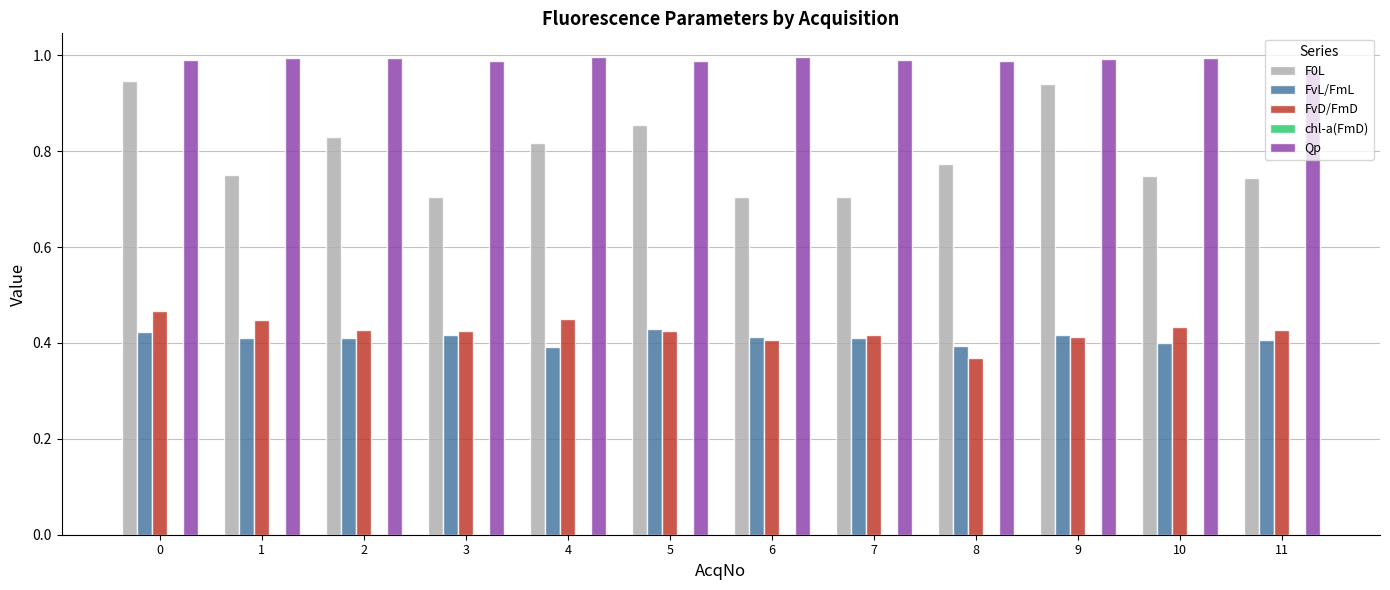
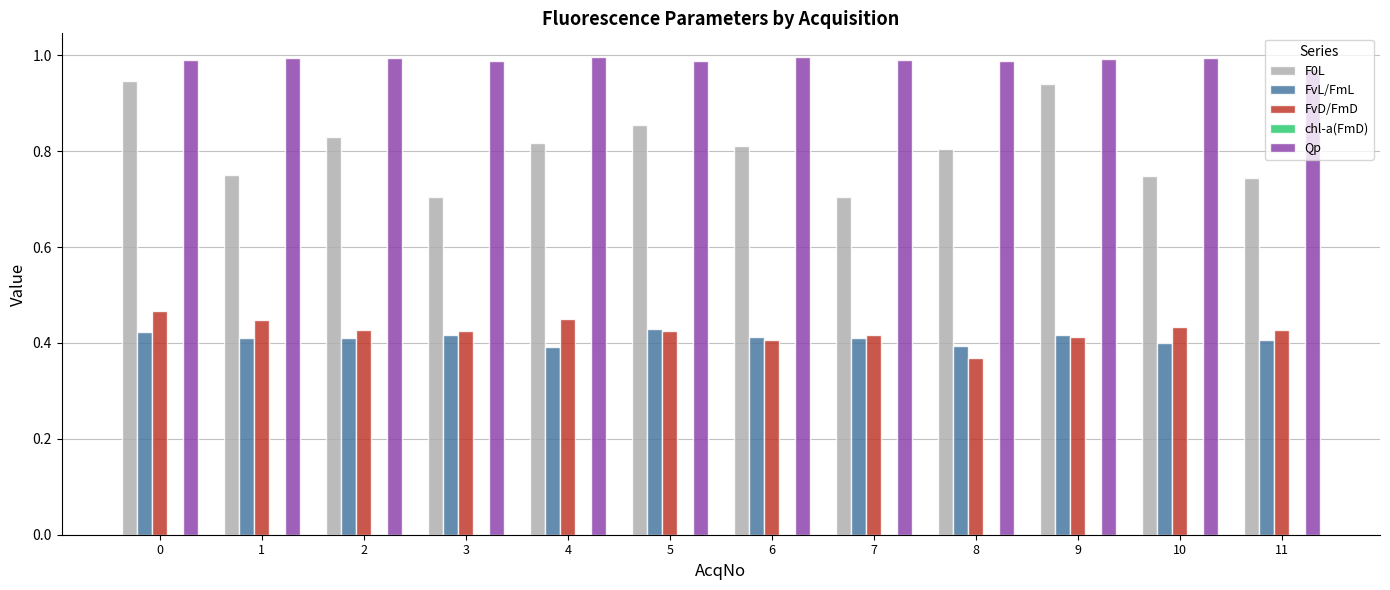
F0L, 6: 0.71 -> 0.81
F0L, 8: 0.77 -> 0.80
